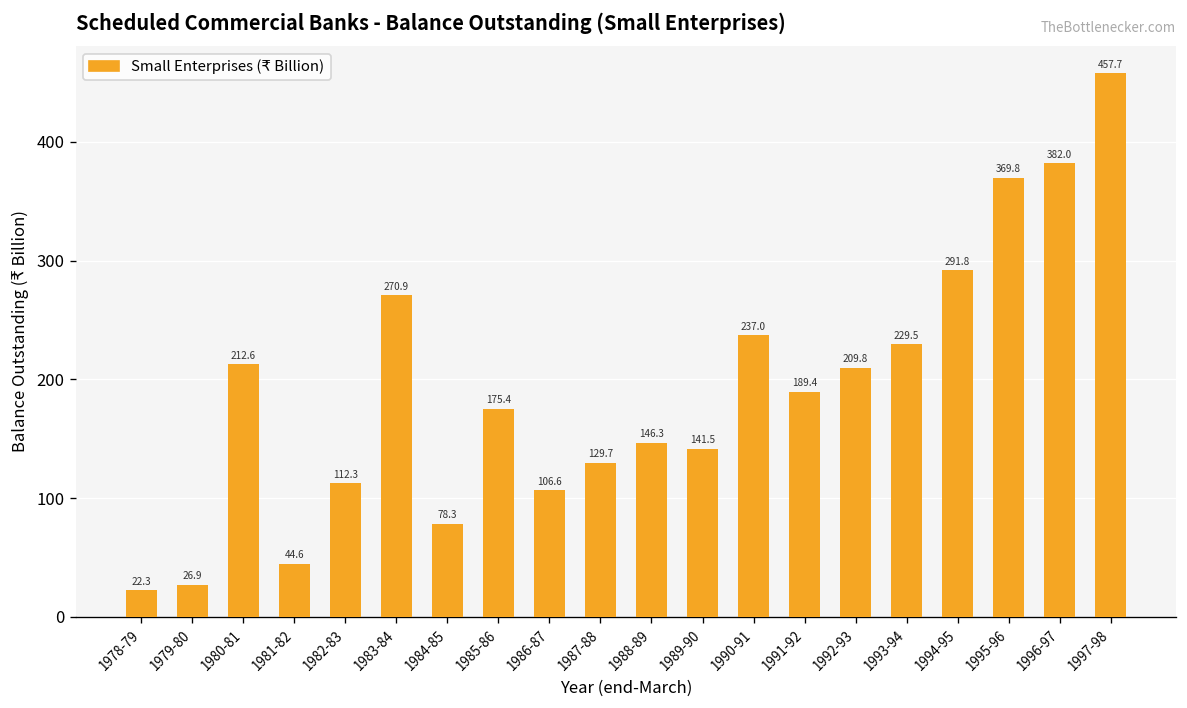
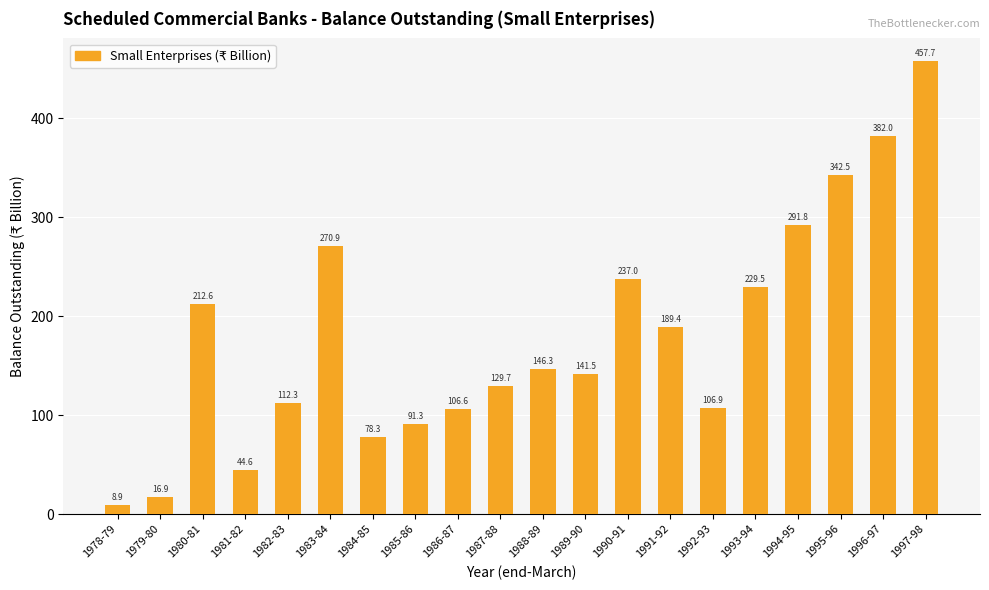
1978-79: 22.3 -> 8.9
1979-80: 26.9 -> 16.9
1985-86: 175.4 -> 91.3
1992-93: 209.8 -> 106.9
1995-96: 369.8 -> 342.5
